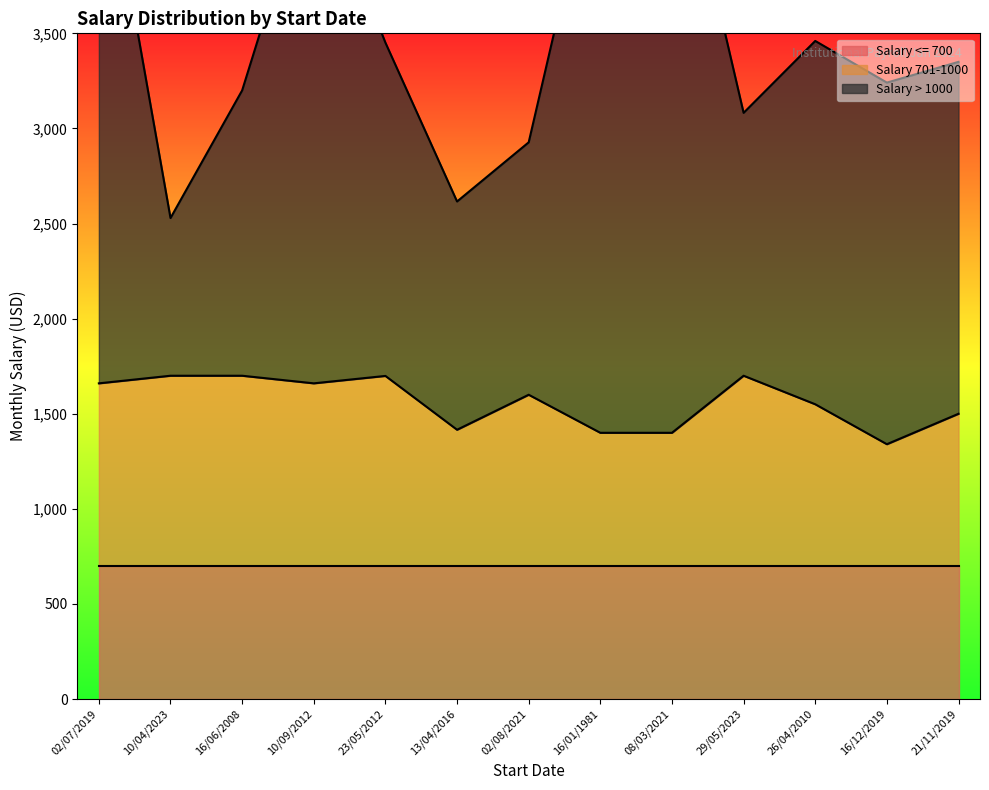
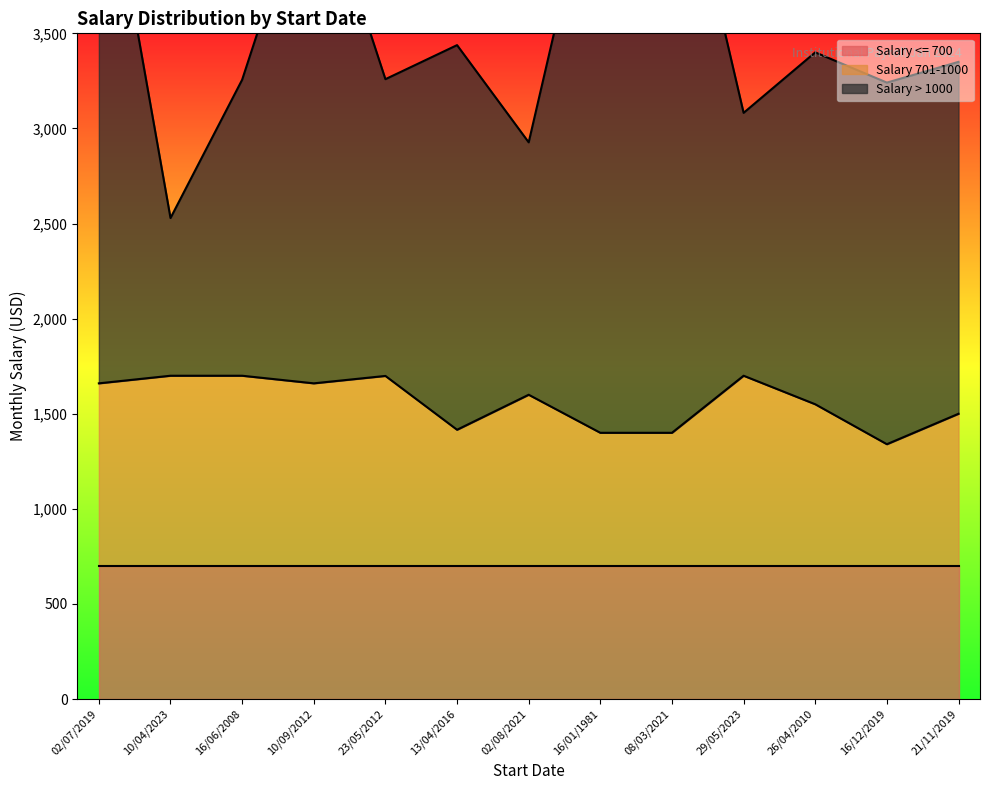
Salary > 1000, 16/06/2008: 1,500 -> 1,560
Salary > 1000, 23/05/2012: 1,750 -> 1,560
Salary > 1000, 13/04/2016: 1,200 -> 2,020
Salary > 1000, 26/04/2010: 1,910 -> 1,850
